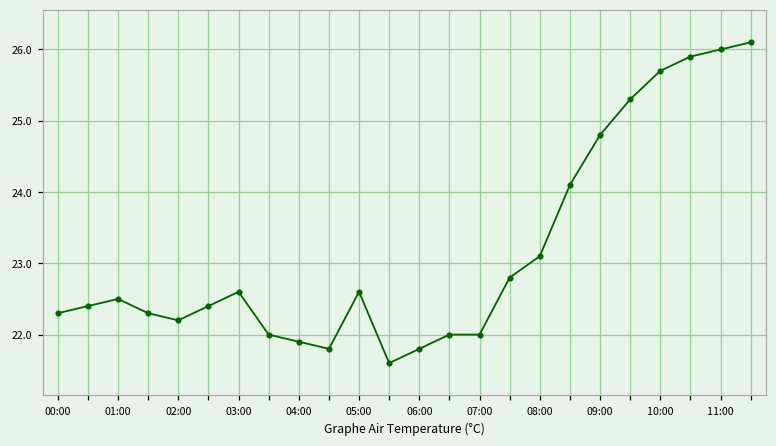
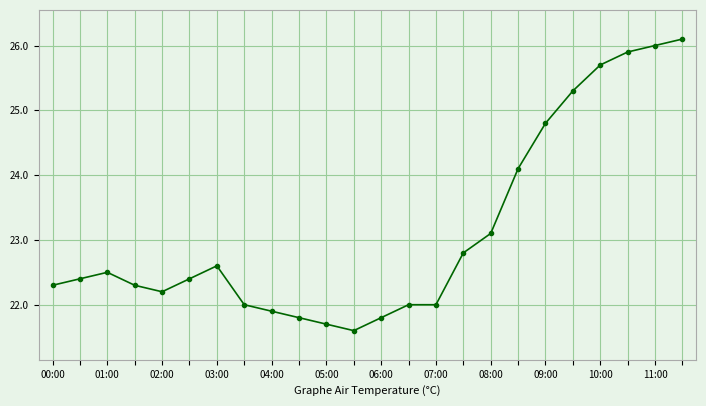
05:00: 22.6 -> 21.7
